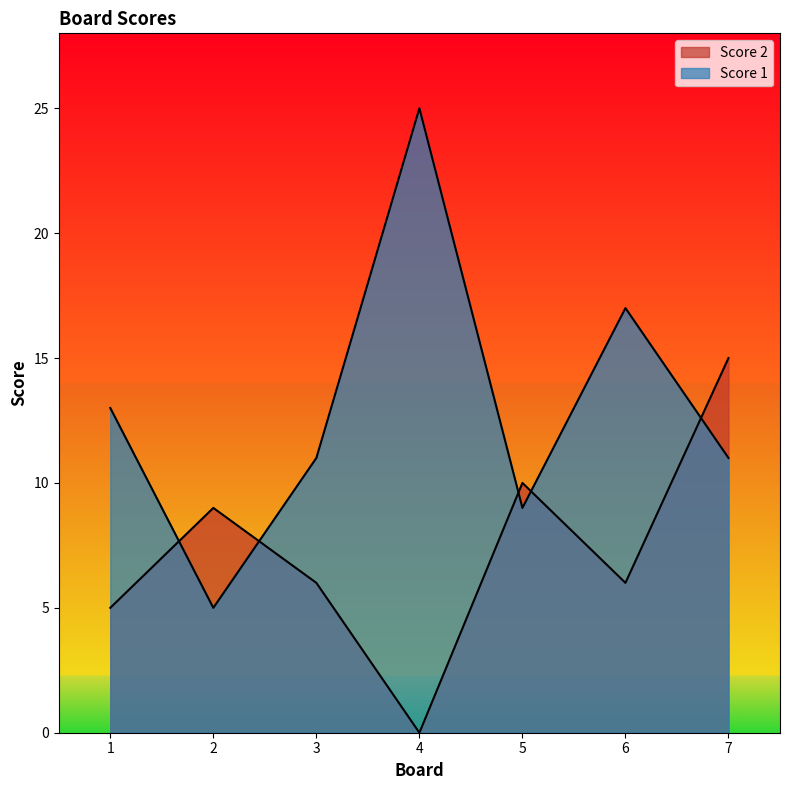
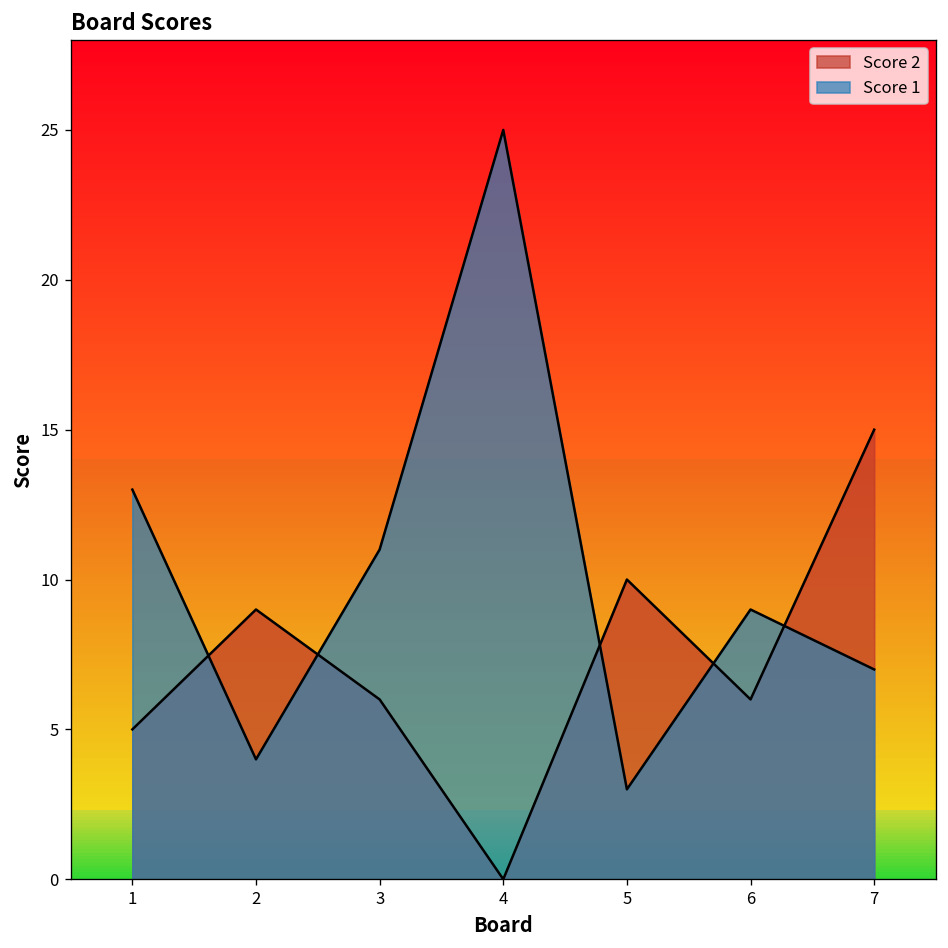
Score 1, 2: 5 -> 4
Score 1, 5: 9 -> 3
Score 1, 6: 17 -> 9
Score 1, 7: 11 -> 7
